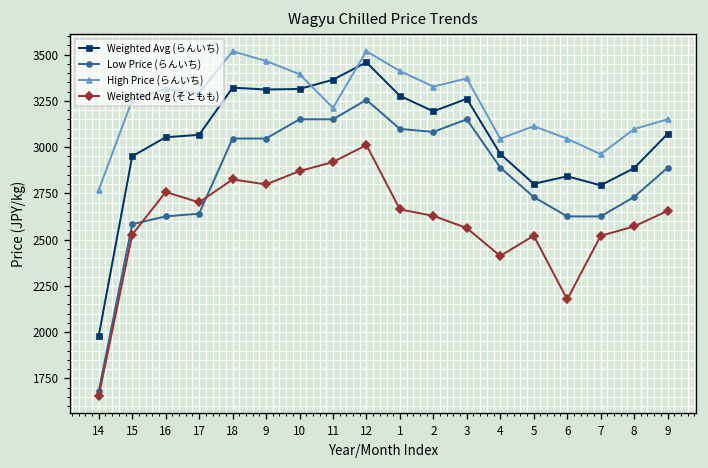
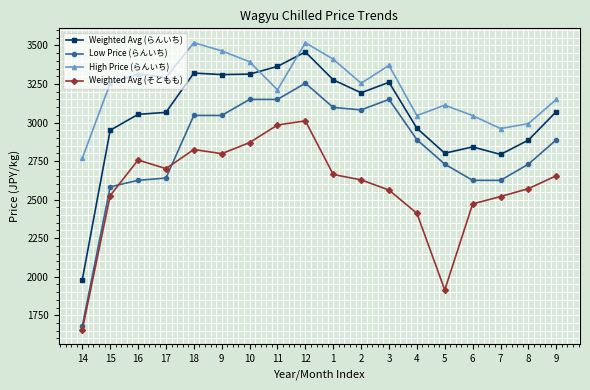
Weighted Avg (そともも), 11: 2920 -> 2980
High Price (らんいち), 2: 3330 -> 3260
Weighted Avg (そともも), 5: 2520 -> 1910
Weighted Avg (そともも), 6: 2180 -> 2470
High Price (らんいち), 8: 3100 -> 2990
